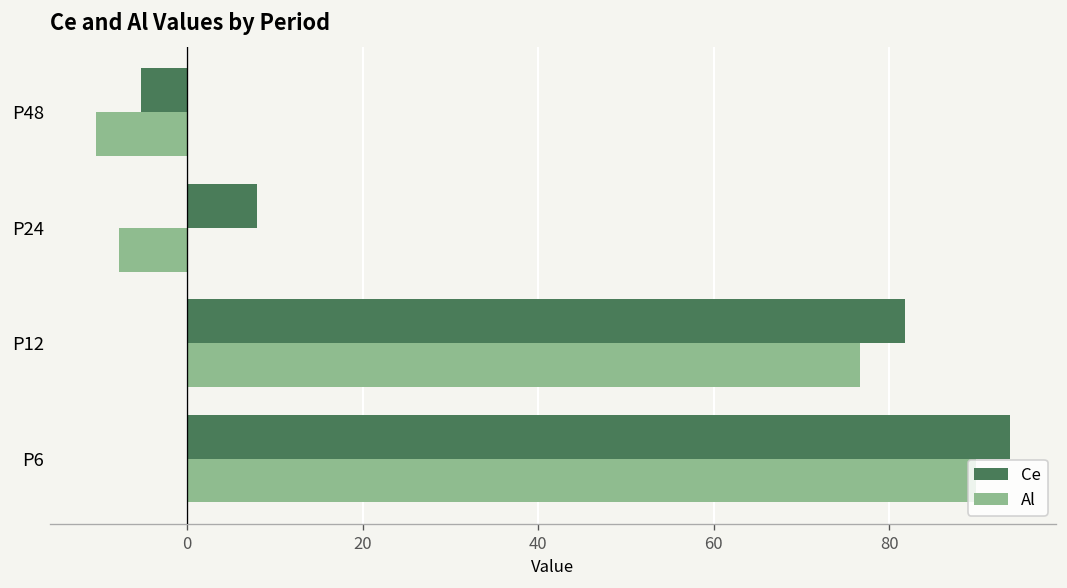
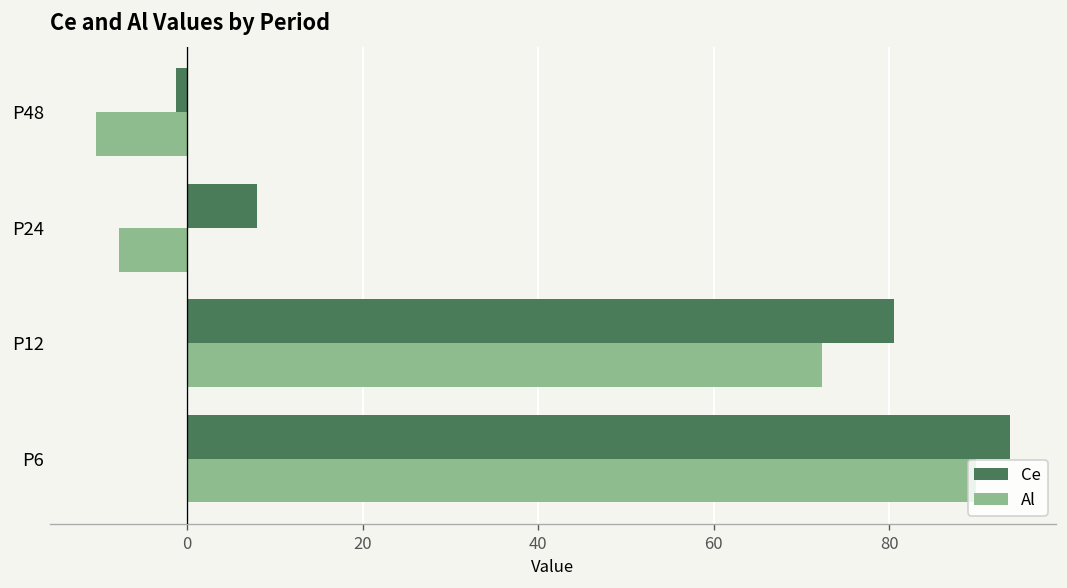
Ce, P48: -5 -> -1
Ce, P12: 82 -> 81
Al, P12: 77 -> 72
